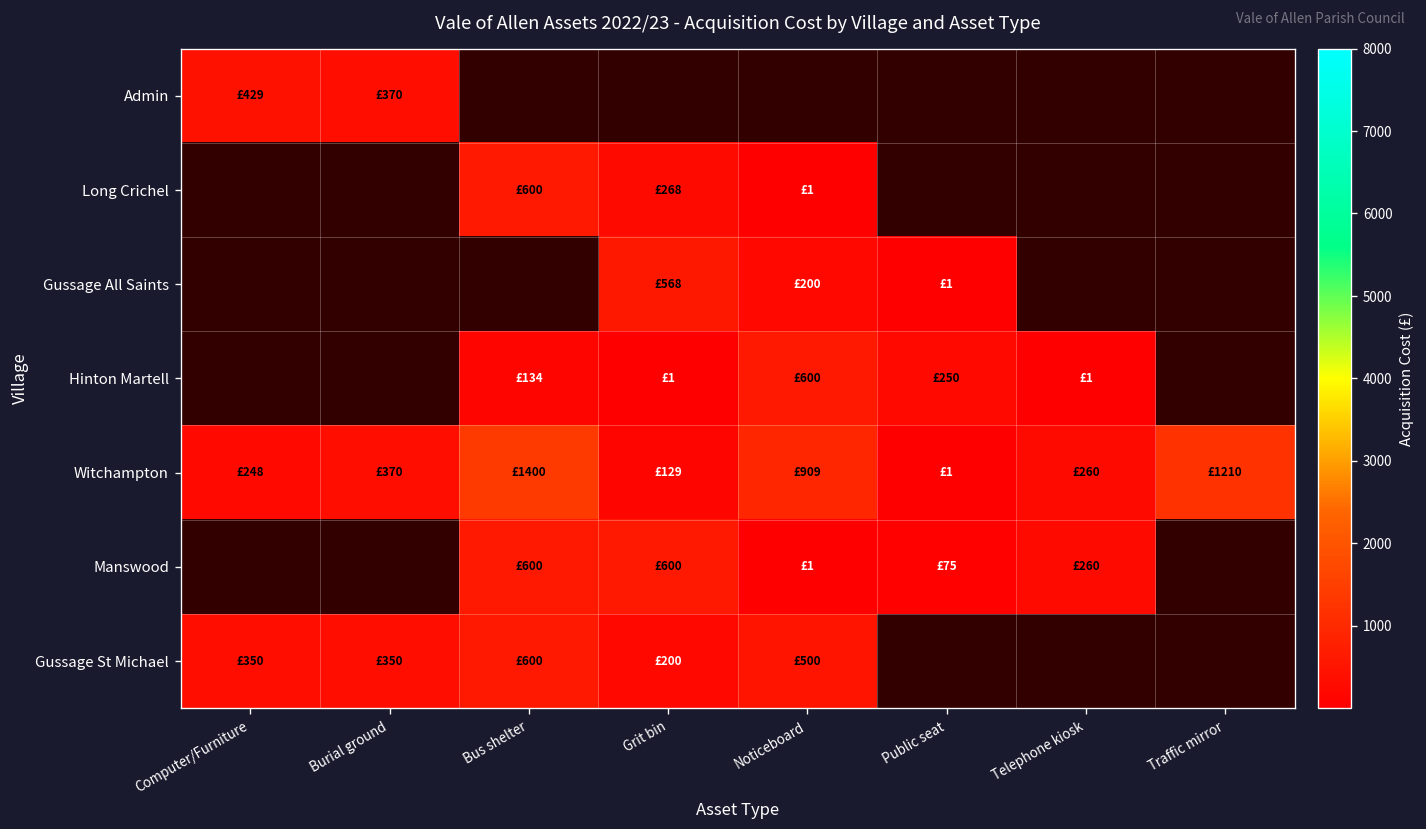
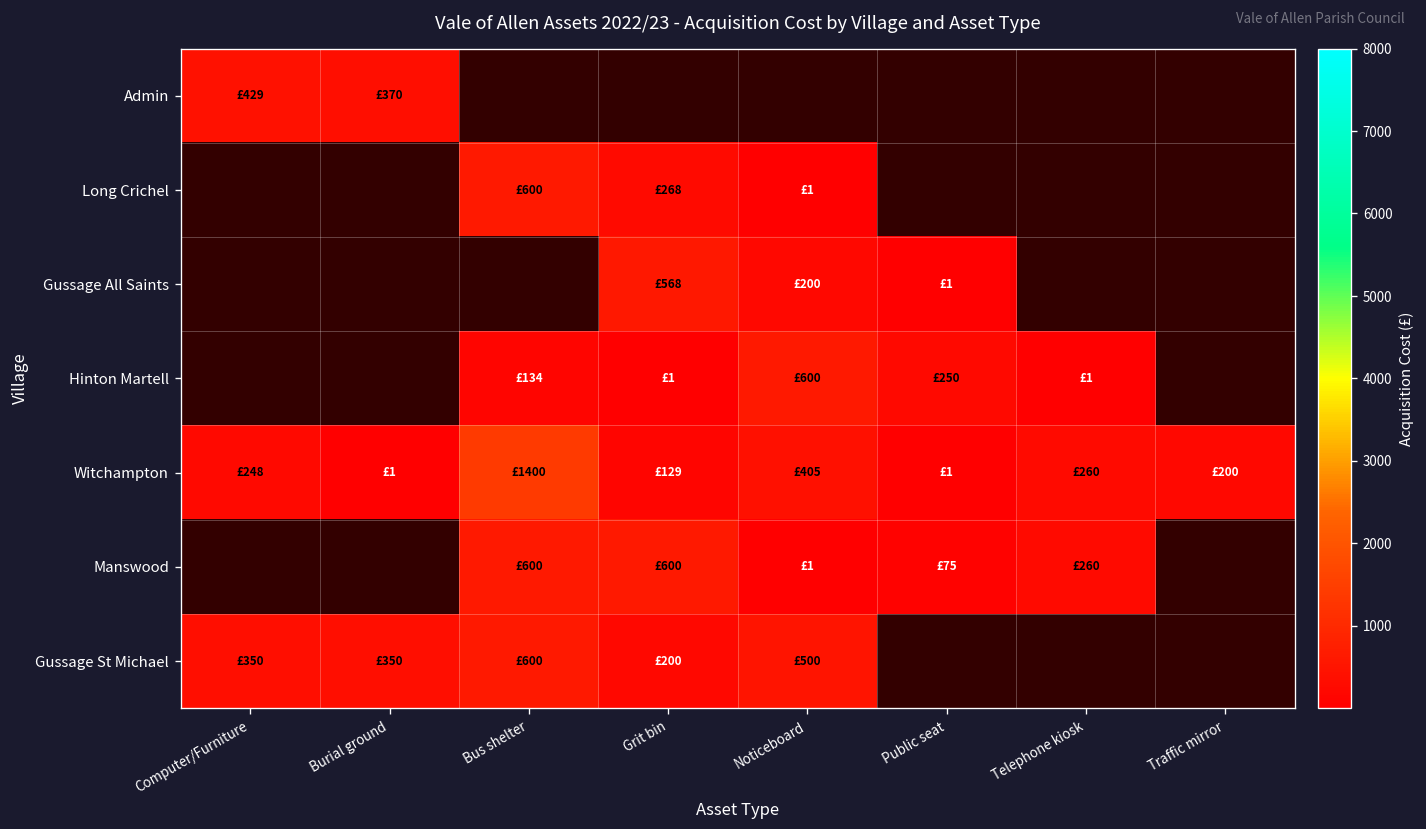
Witchampton, Burial ground: £370 -> £1
Witchampton, Noticeboard: £909 -> £405
Witchampton, Traffic mirror: £1210 -> £200
